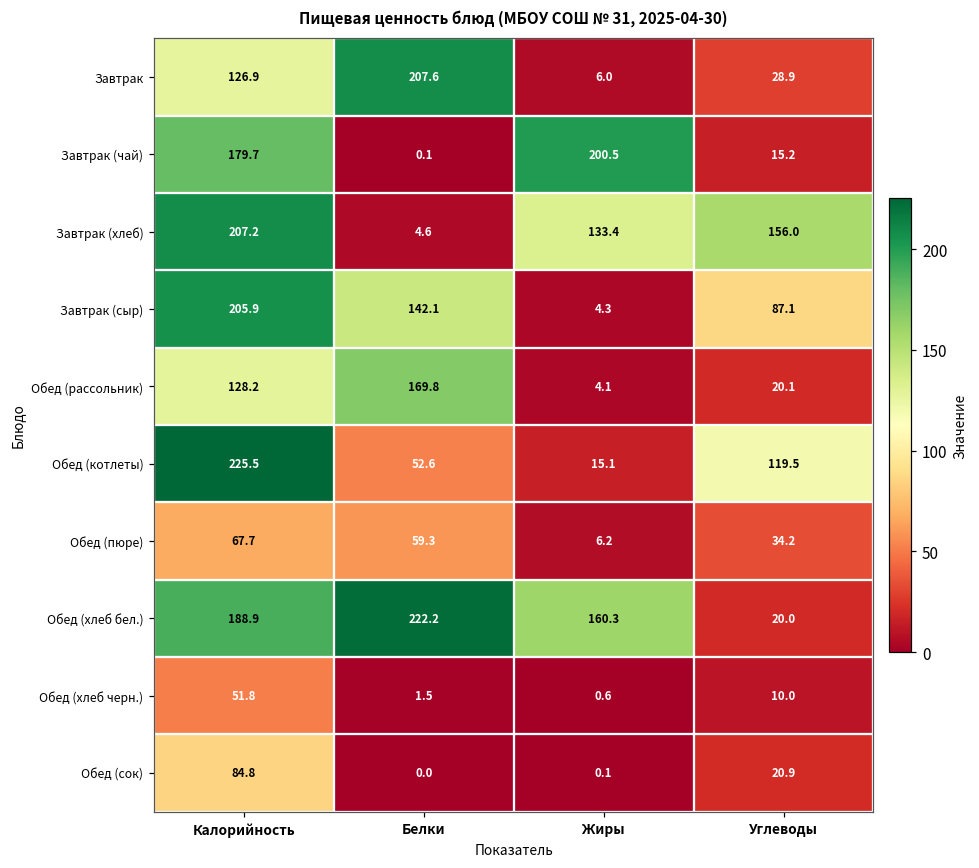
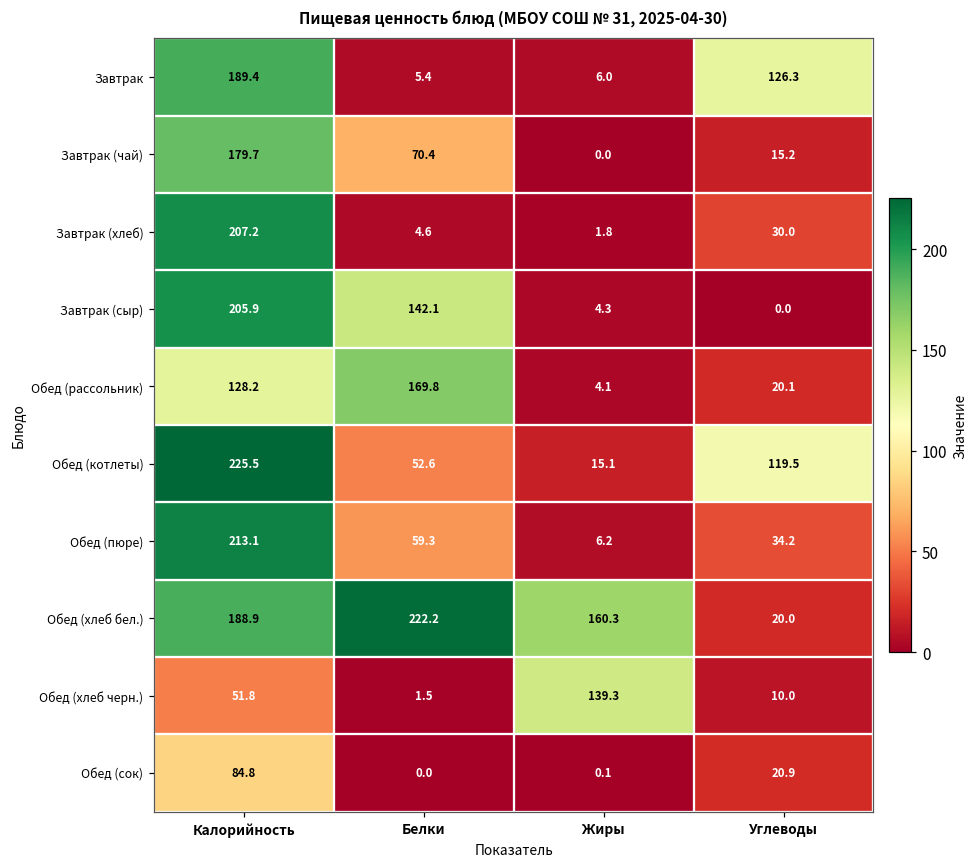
Завтрак, Калорийность: 126.9 -> 189.4
Завтрак, Белки: 207.6 -> 5.4
Завтрак, Углеводы: 28.9 -> 126.3
Завтрак (чай), Белки: 0.1 -> 70.4
Завтрак (чай), Жиры: 200.5 -> 0.0
Завтрак (хлеб), Жиры: 133.4 -> 1.8
Завтрак (хлеб), Углеводы: 156.0 -> 30.0
Завтрак (сыр), Углеводы: 87.1 -> 0.0
Обед (пюре), Калорийность: 67.7 -> 213.1
Обед (хлеб черн.), Жиры: 0.6 -> 139.3
